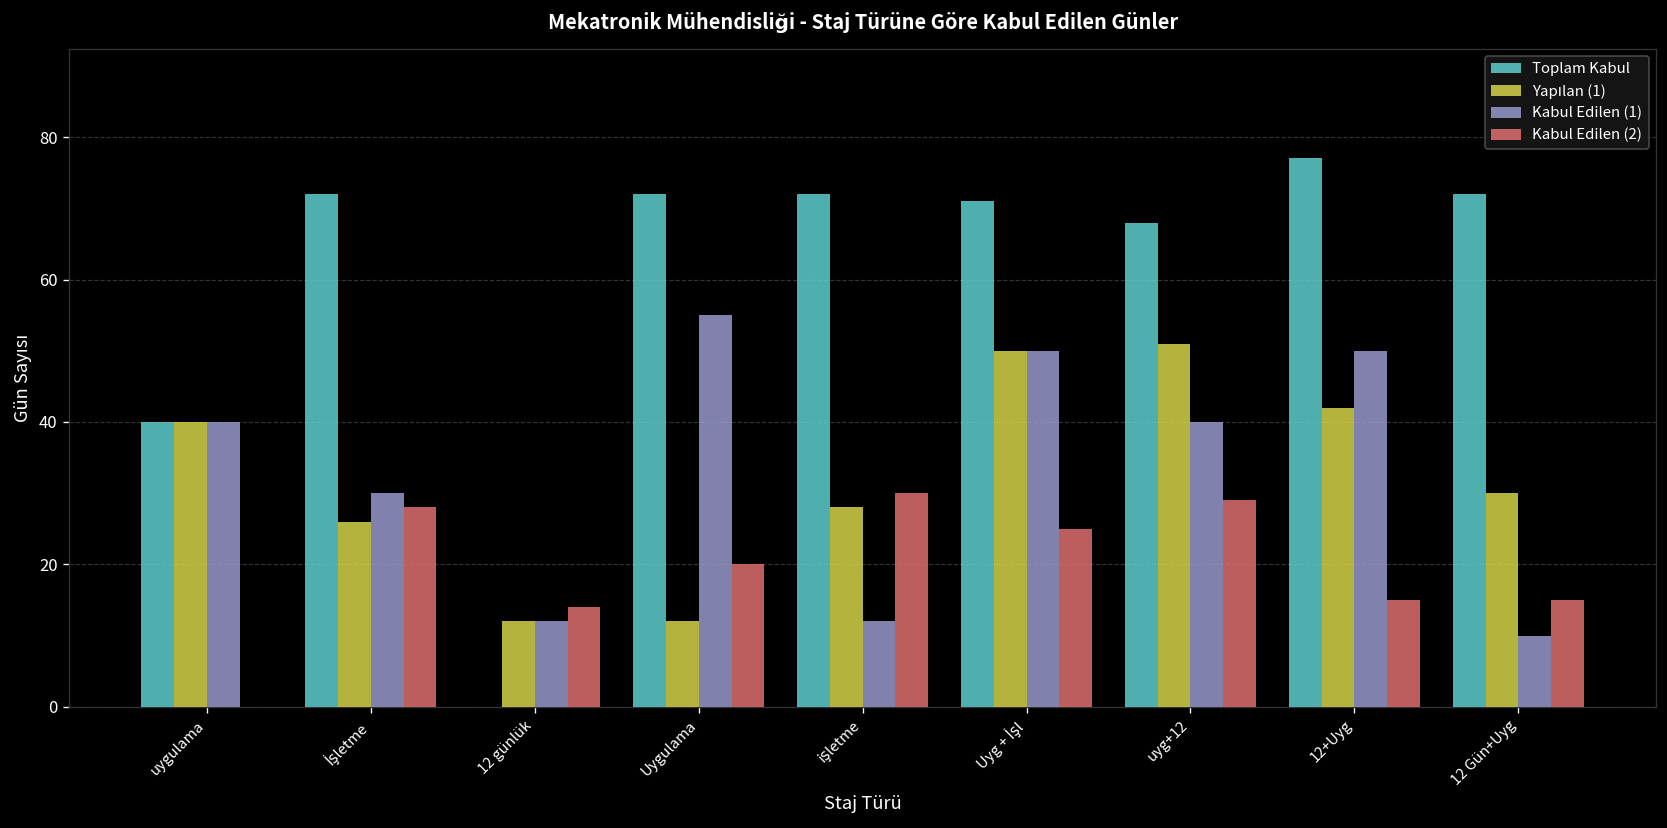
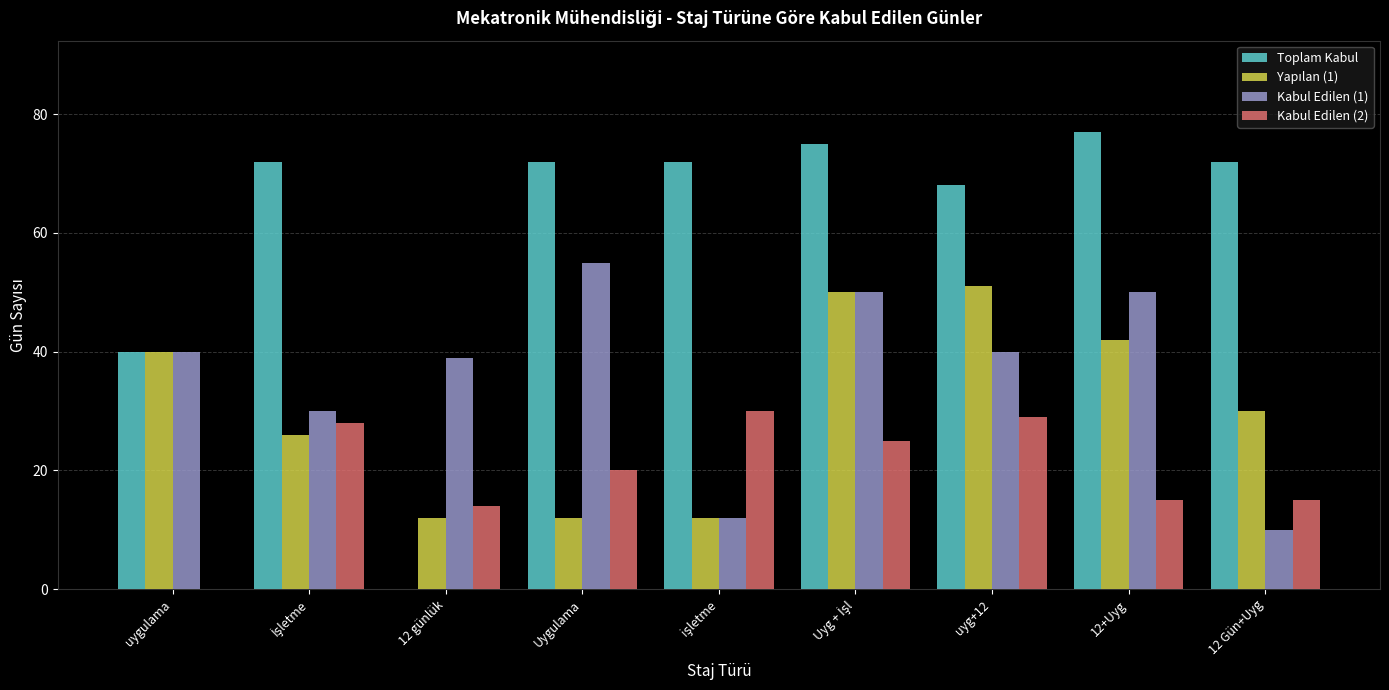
Kabul Edilen (1), 12 günlük: 12 -> 39
Yapılan (1), işletme: 28 -> 12
Toplam Kabul, Uyg + İşl: 71 -> 75
